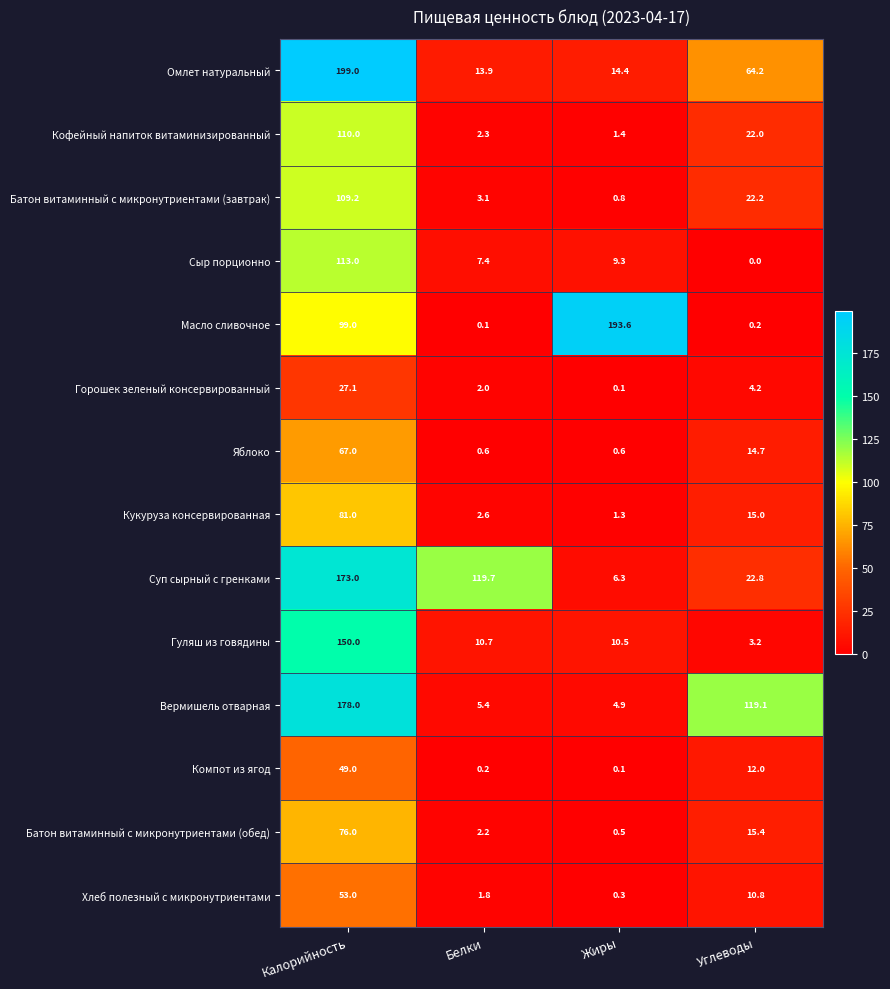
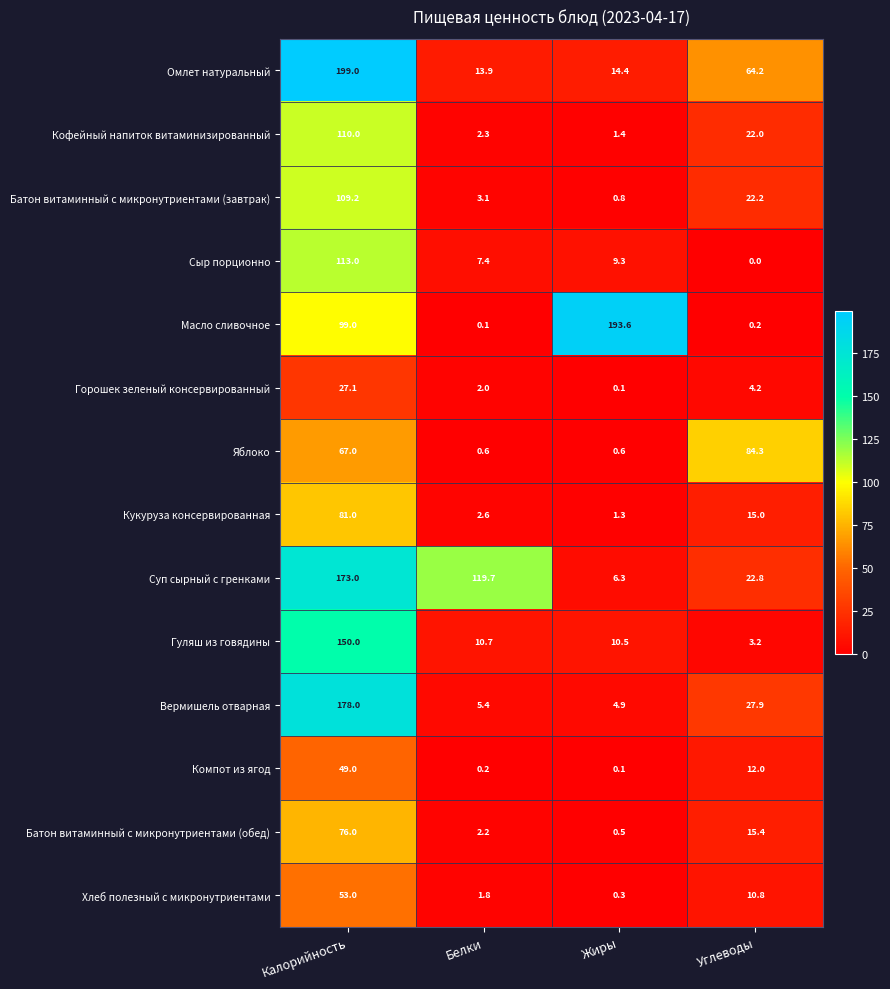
Яблоко, Углеводы: 14.7 -> 84.3
Вермишель отварная, Углеводы: 119.1 -> 27.9
